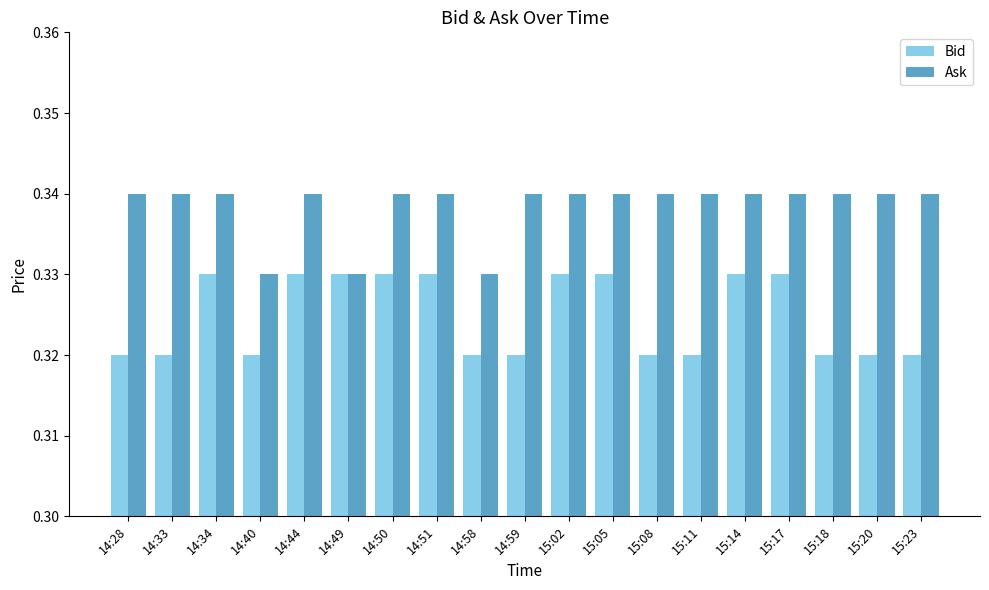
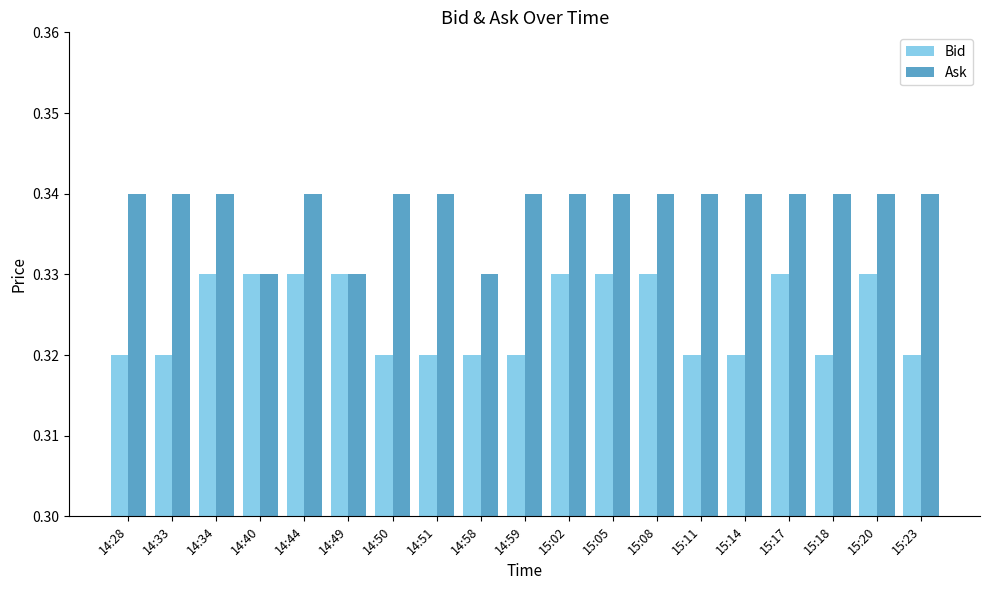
Bid, 14:40: 0.32 -> 0.33
Bid, 14:50: 0.33 -> 0.32
Bid, 14:51: 0.33 -> 0.32
Bid, 15:08: 0.32 -> 0.33
Bid, 15:14: 0.33 -> 0.32
Bid, 15:20: 0.32 -> 0.33
